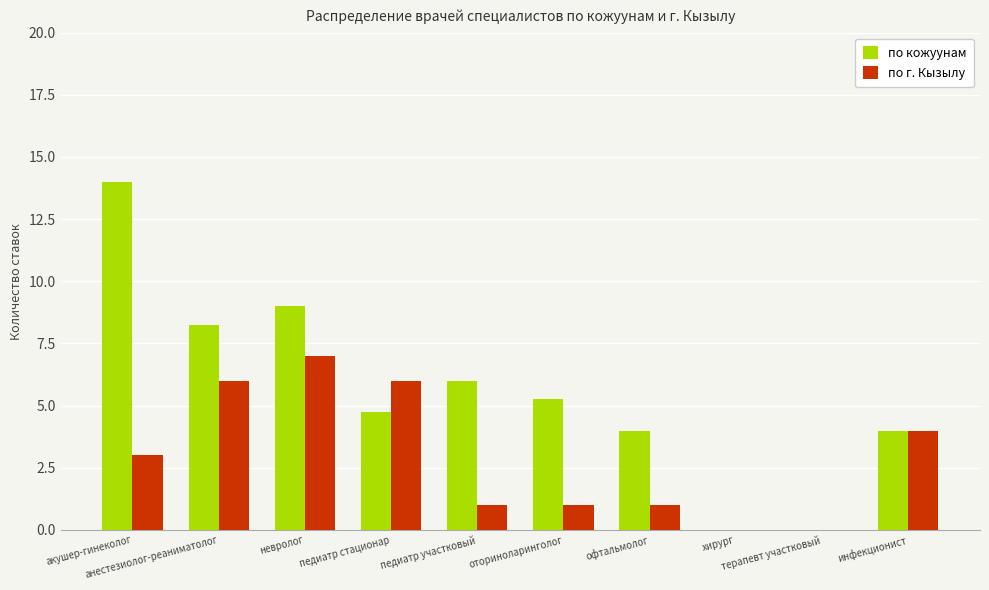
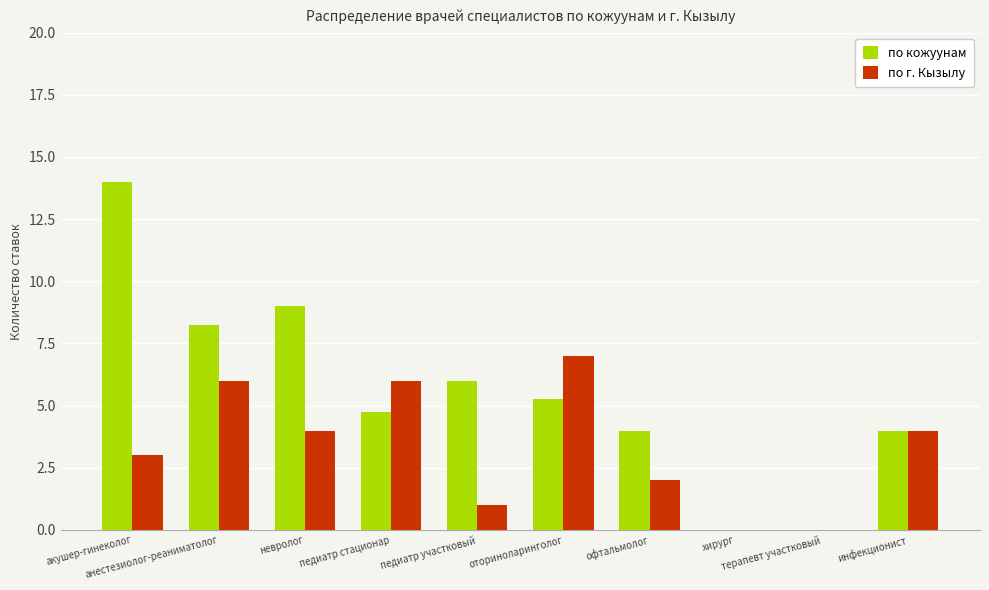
по г. Кызылу, невролог: 7 -> 4
по г. Кызылу, оториноларинголог: 1 -> 7
по г. Кызылу, офтальмолог: 1 -> 2
